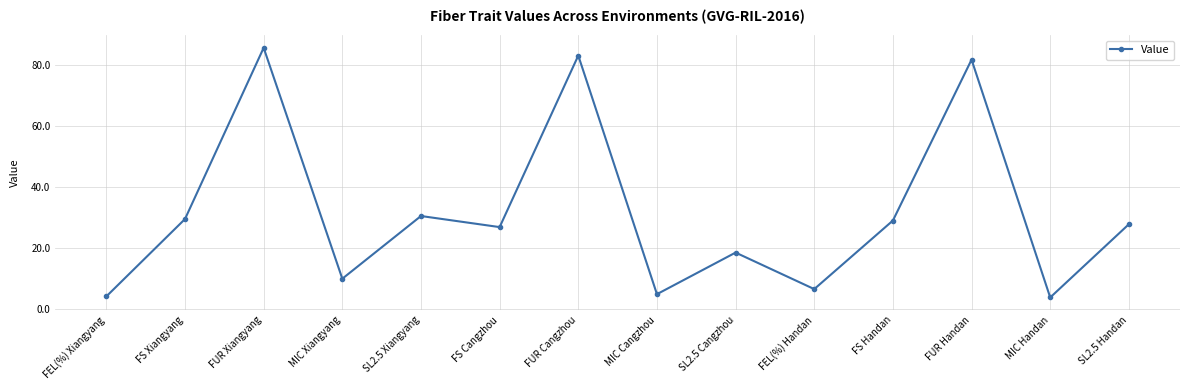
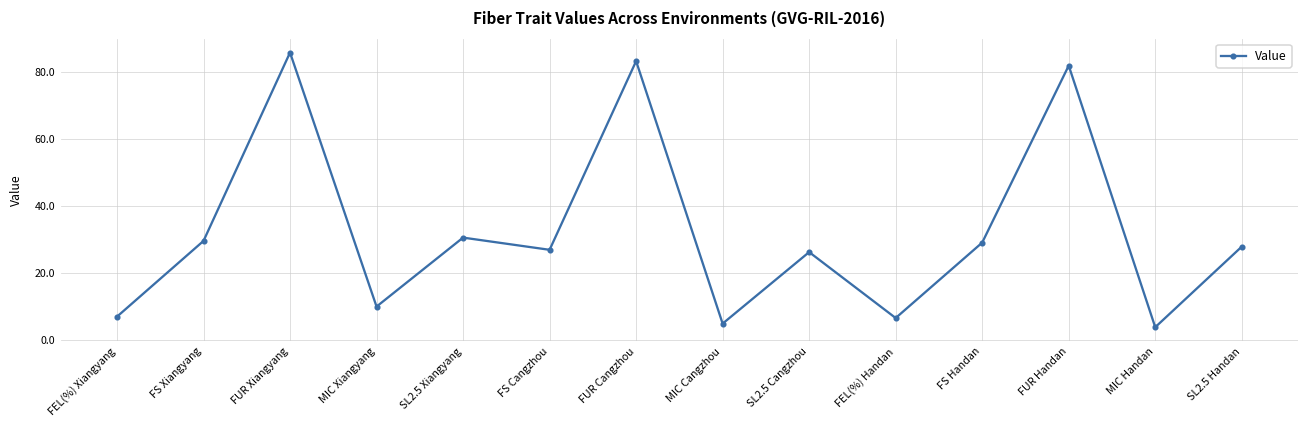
FEL(%) Xiangyang: 4 -> 7
SL2.5 Cangzhou: 18 -> 26
